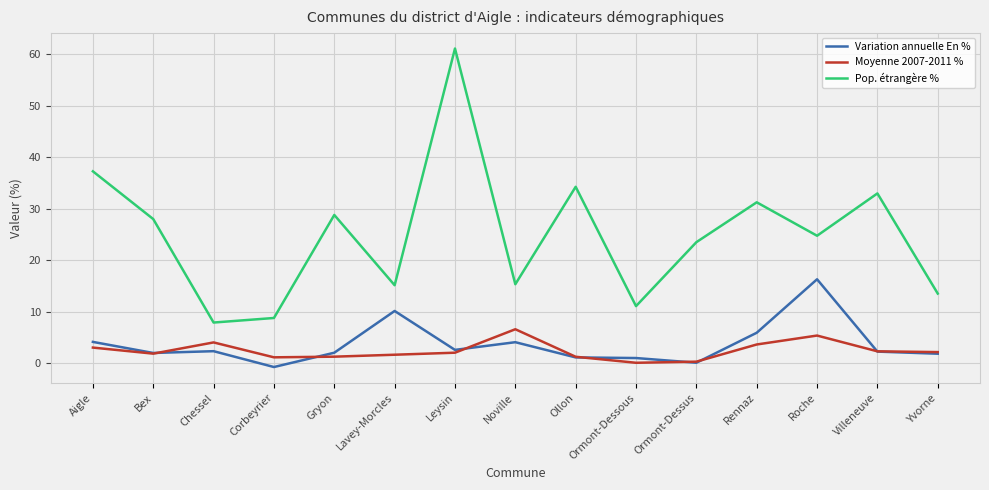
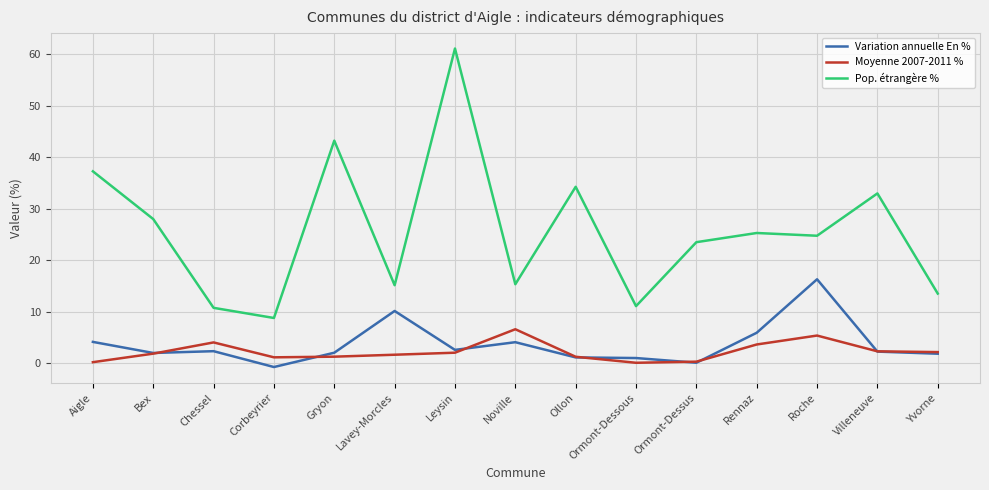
Moyenne 2007-2011 %, Aigle: 3 -> 0
Pop. étrangère %, Chessel: 8 -> 11
Pop. étrangère %, Gryon: 29 -> 43
Pop. étrangère %, Rennaz: 31 -> 25
